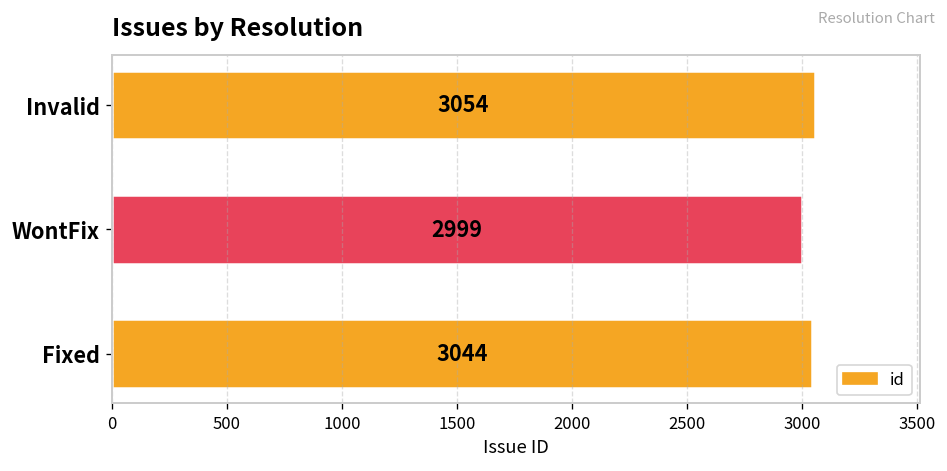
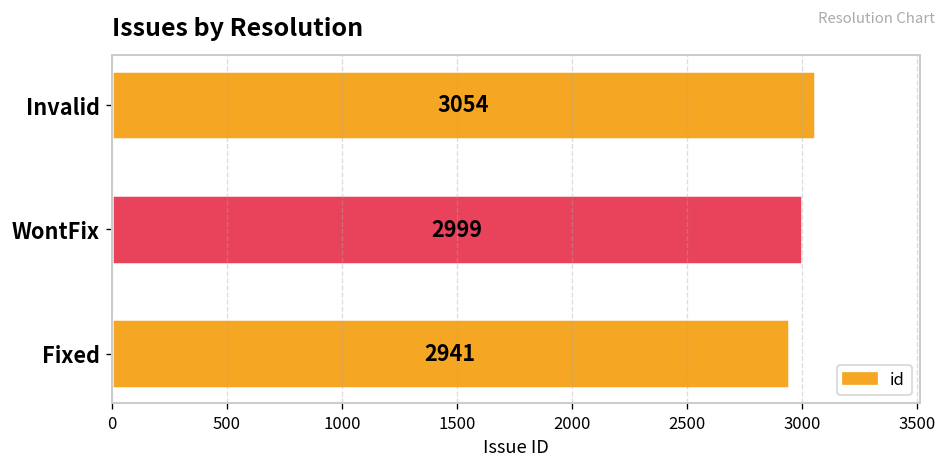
Fixed: 3044 -> 2941
